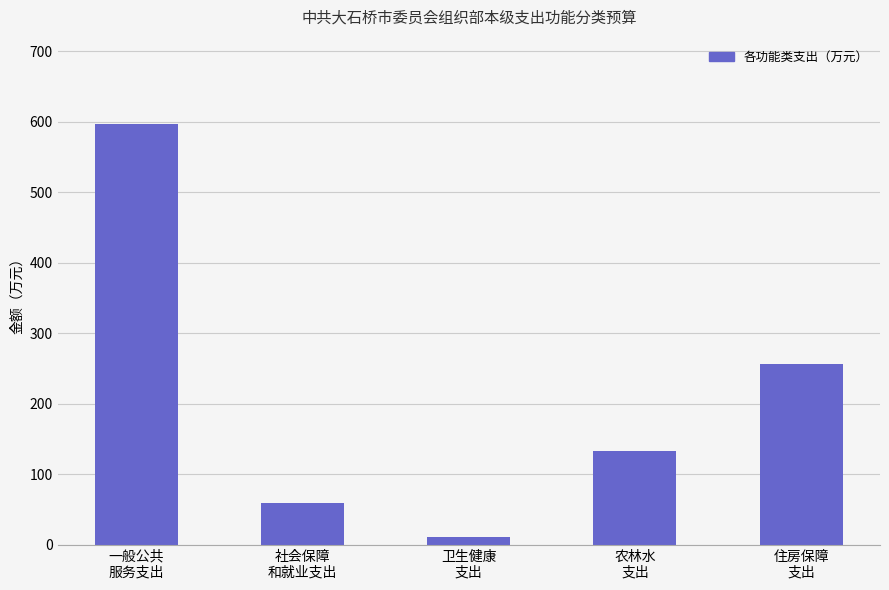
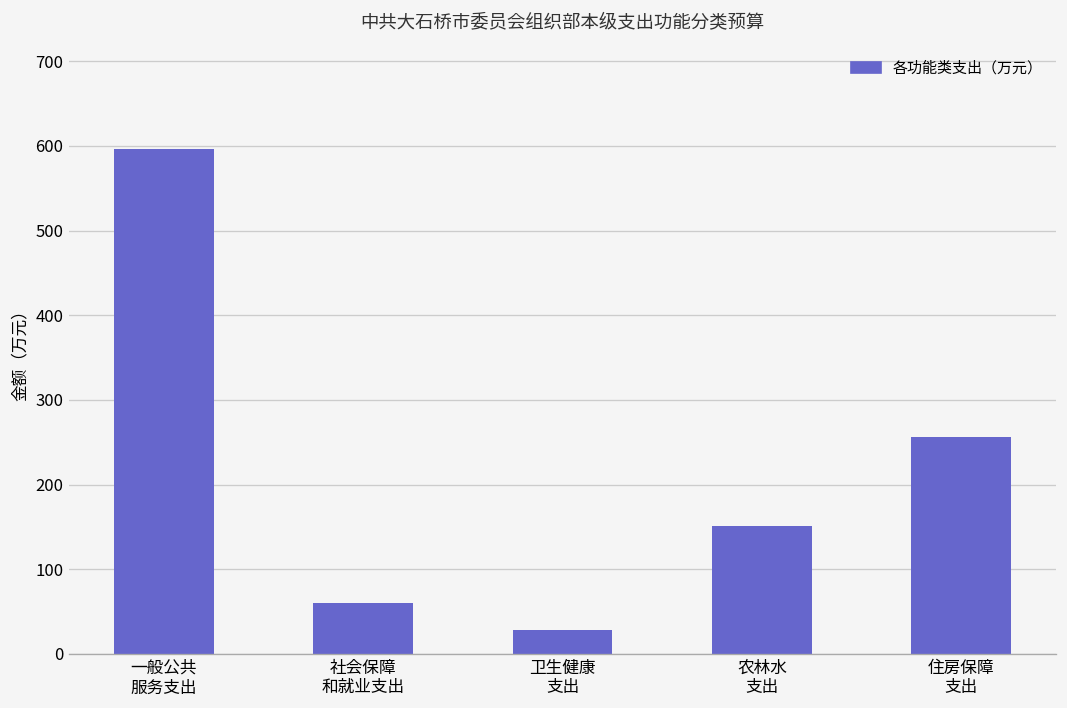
卫生健康 支出: 10 -> 30
农林水 支出: 130 -> 150
